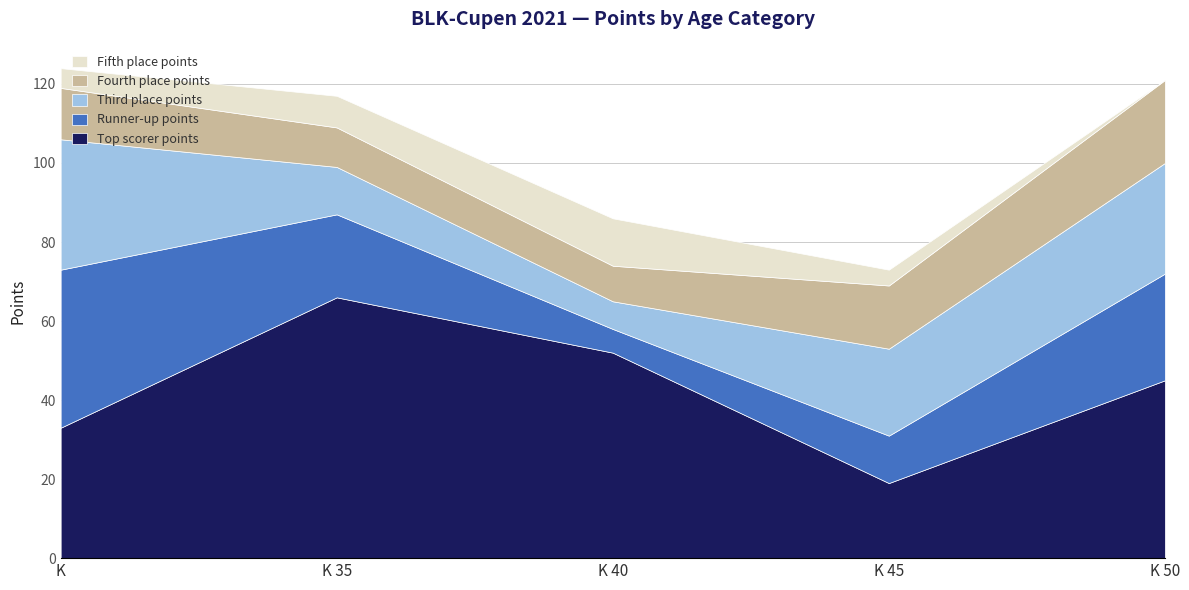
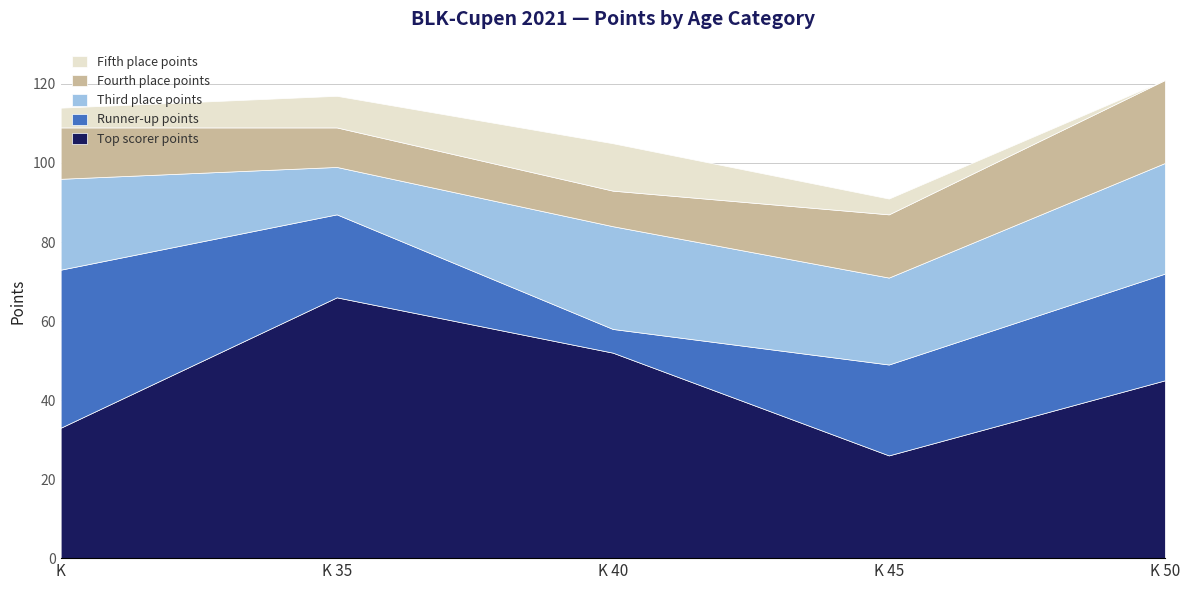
Third place points, K: 33 -> 23
Third place points, K 40: 7 -> 26
Top scorer points, K 45: 19 -> 26
Runner-up points, K 45: 12 -> 23
